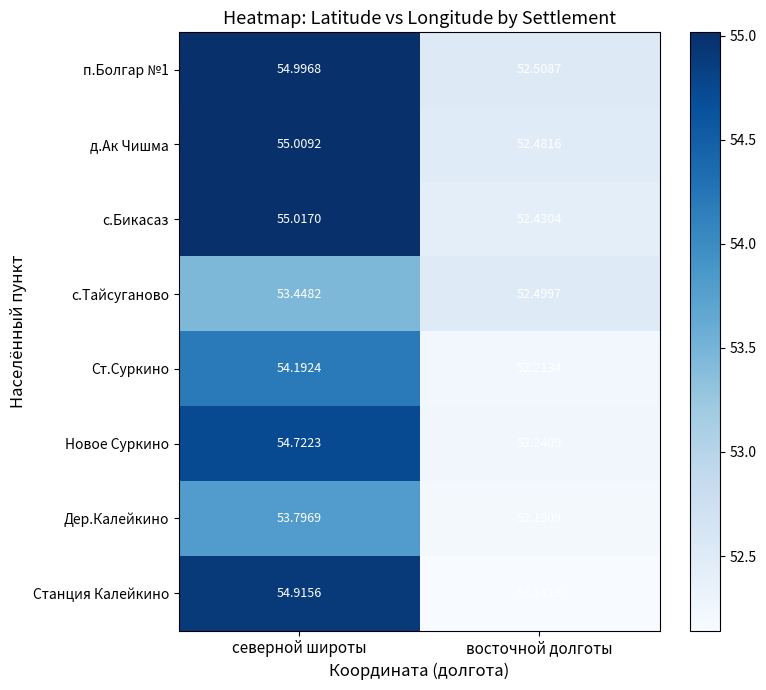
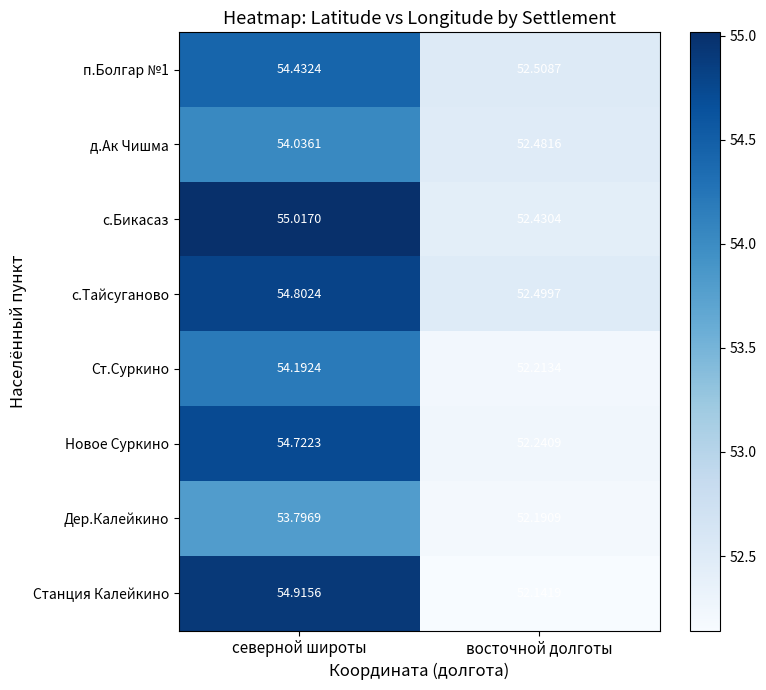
п.Болгар №1, северной широты: 54.9968 -> 54.4324
д.Ак Чишма, северной широты: 55.0092 -> 54.0361
с.Тайсуганово, северной широты: 53.4482 -> 54.8024
